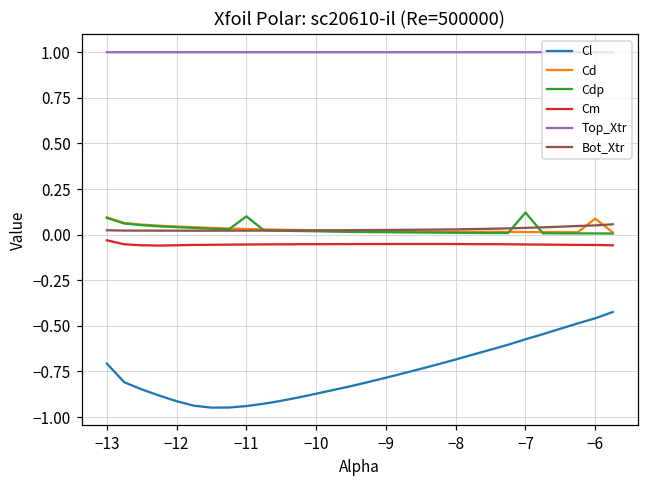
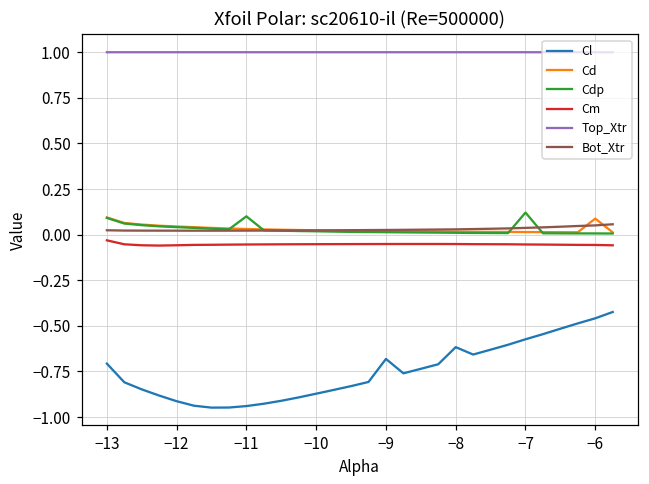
Cl, −9: -0.78 -> -0.68
Cl, −8: -0.68 -> -0.62
